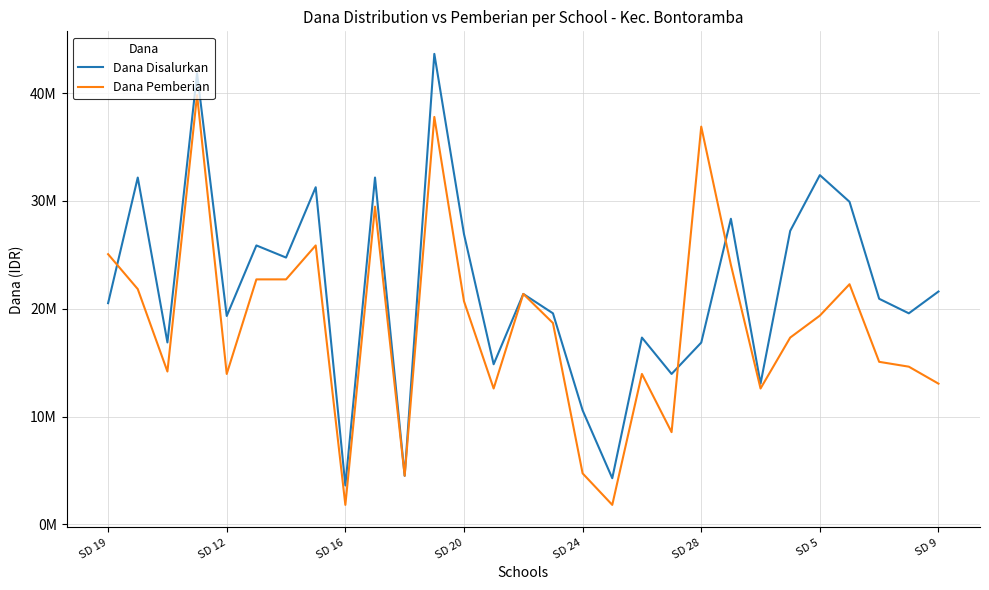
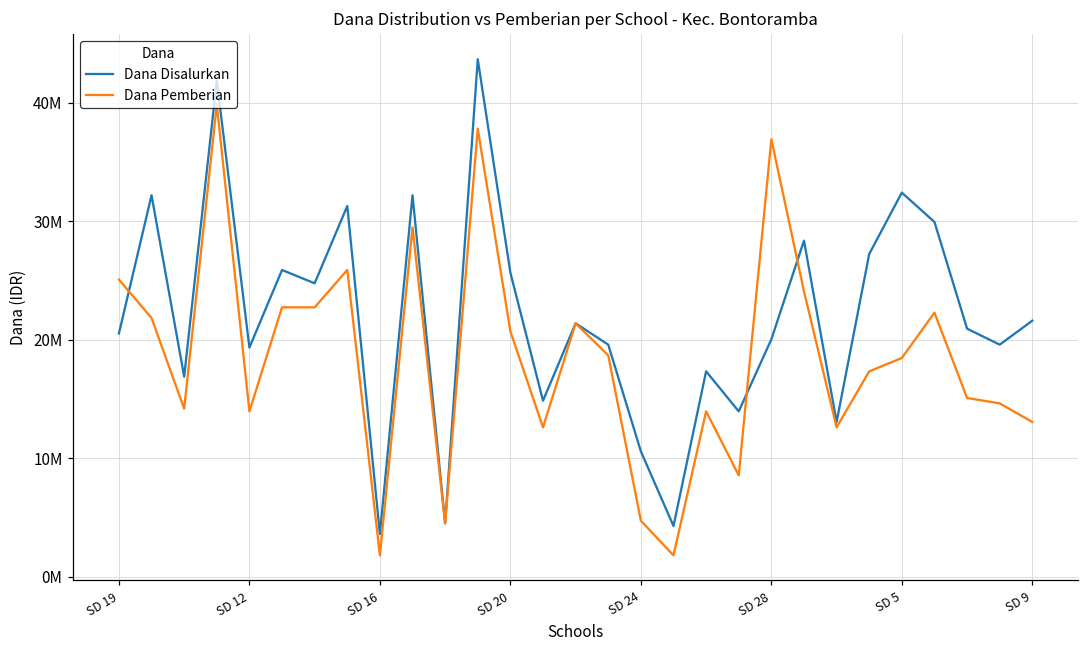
Dana Disalurkan, SD 20: 26900000 -> 25700000
Dana Disalurkan, SD 28: 16900000 -> 20000000
Dana Pemberian, SD 5: 19400000 -> 18500000
